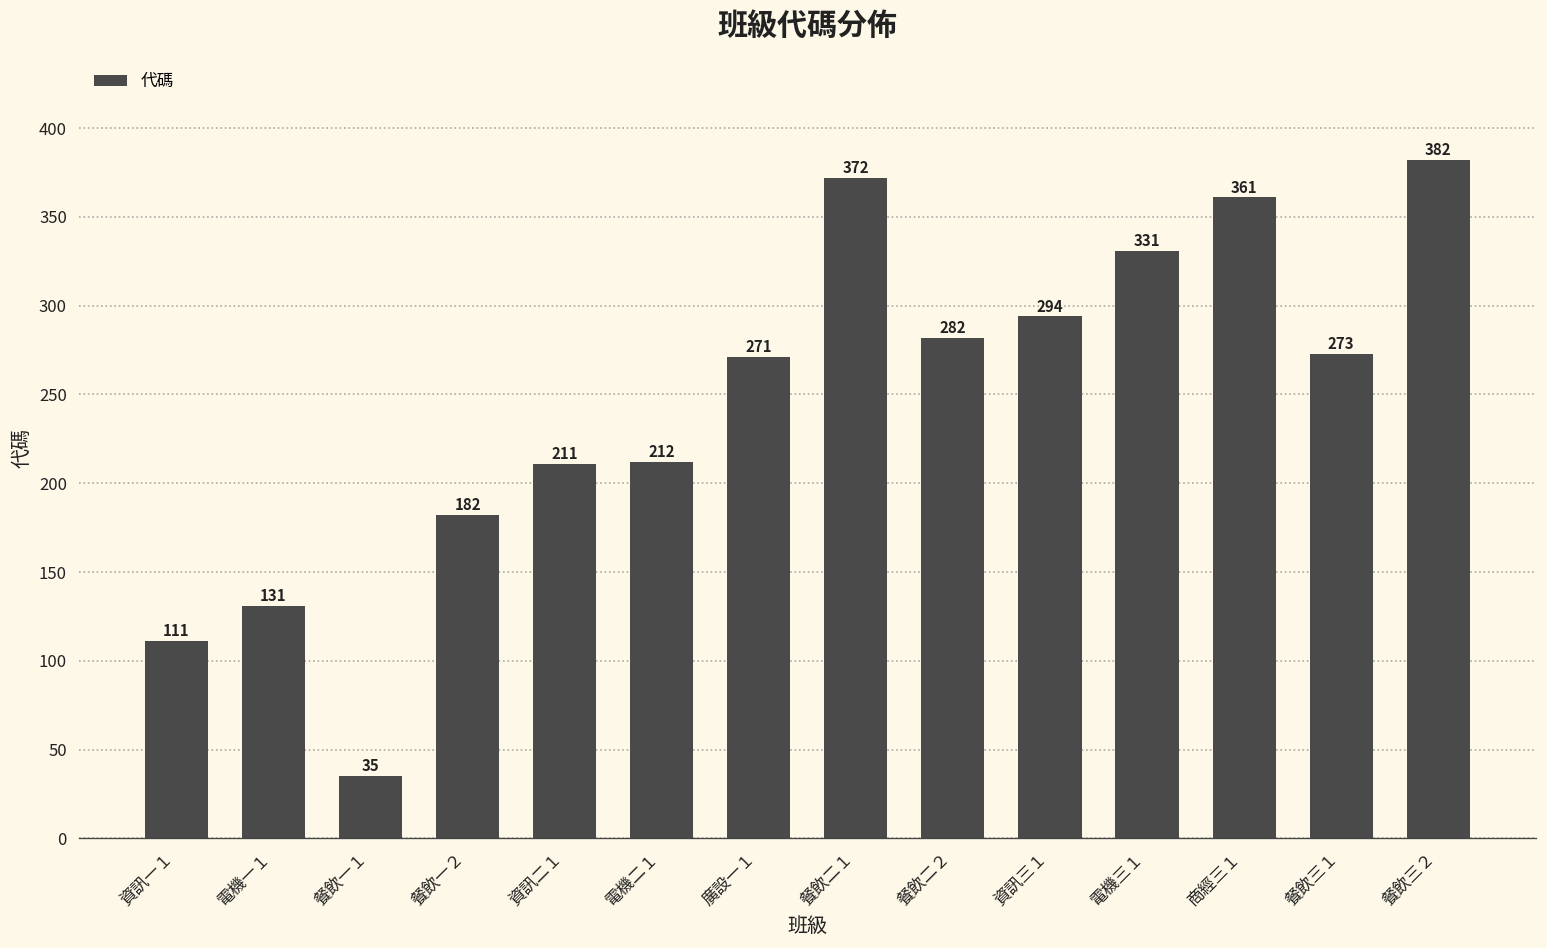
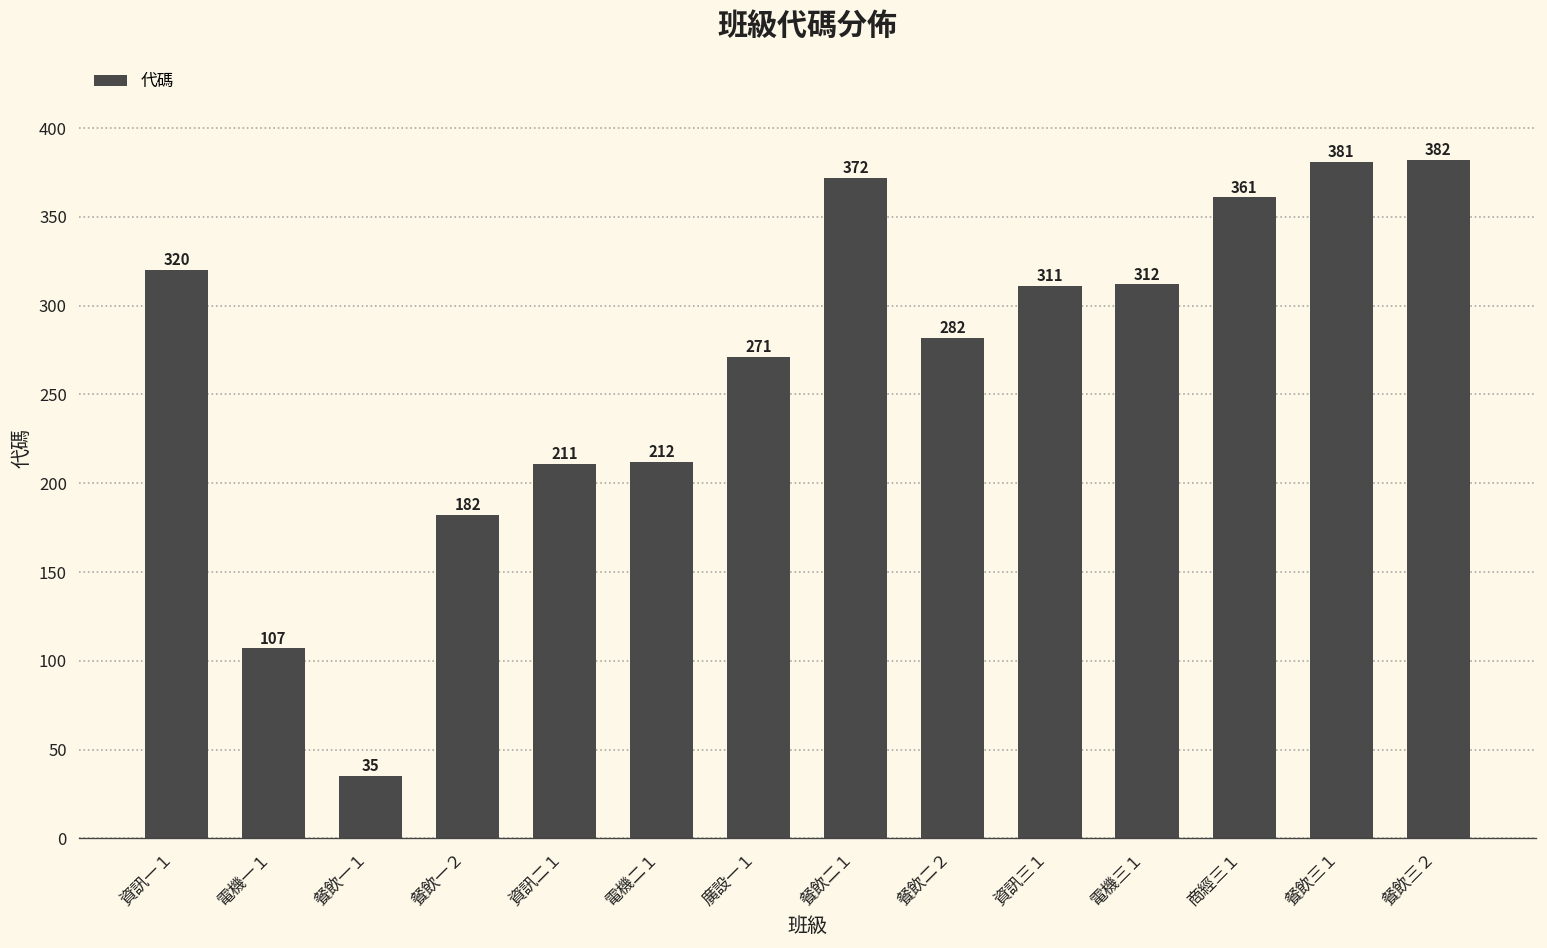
資訊一１: 111 -> 320
電機一１: 131 -> 107
資訊三１: 294 -> 311
電機三１: 331 -> 312
餐飲三１: 273 -> 381
